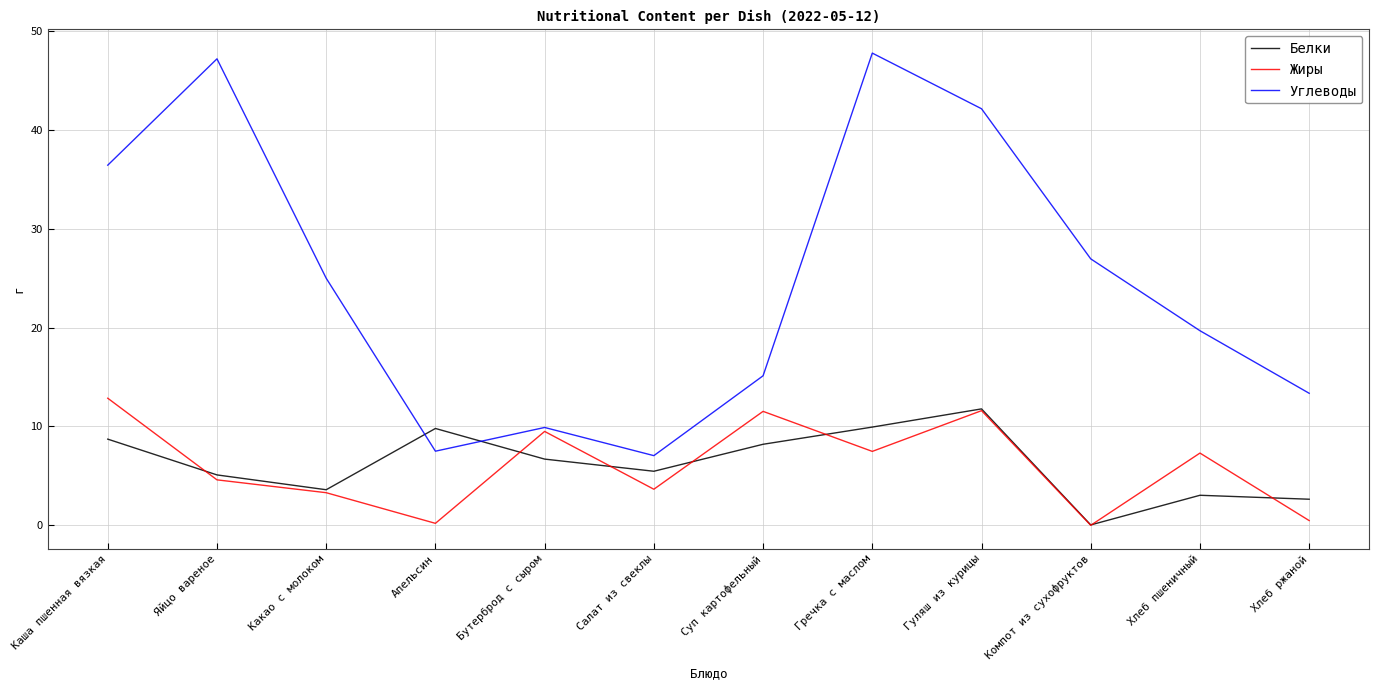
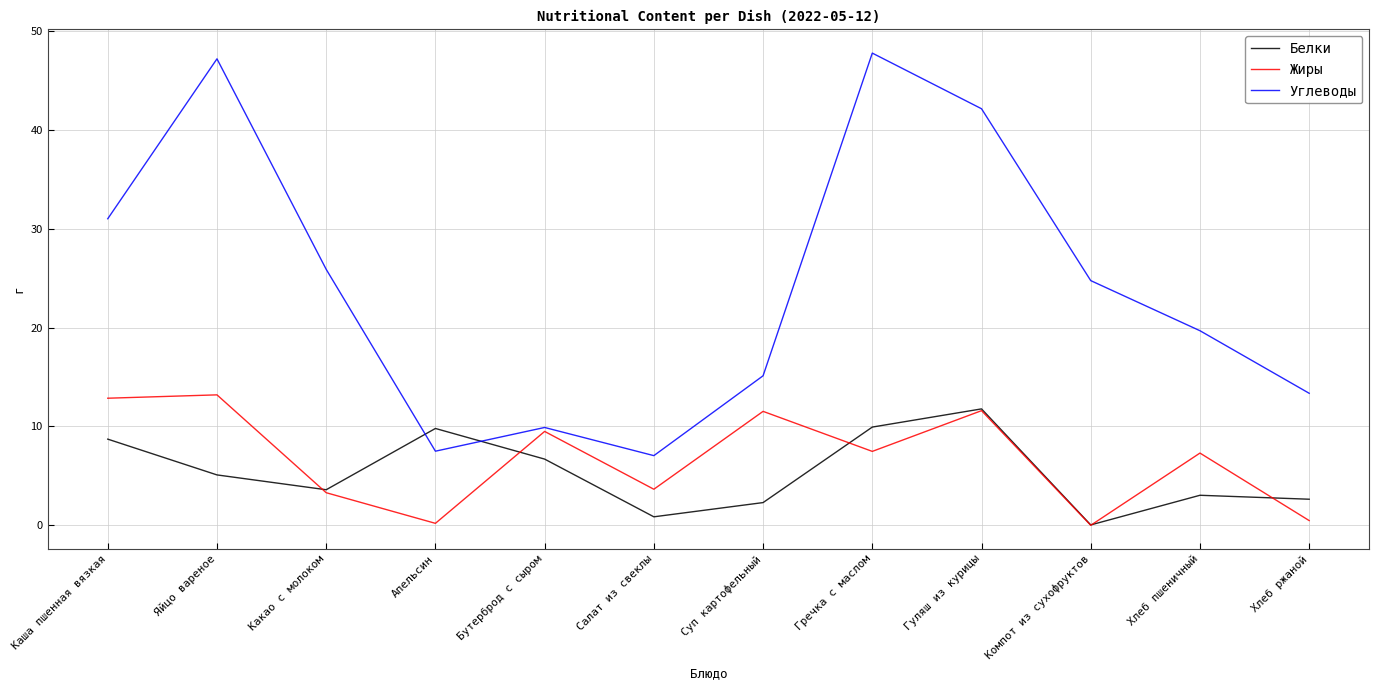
Углеводы, Каша пшенная вязкая: 36 -> 31
Жиры, Яйцо вареное: 5 -> 13
Углеводы, Какао с молоком: 25 -> 26
Белки, Салат из свеклы: 5 -> 1
Белки, Суп картофельный: 8 -> 2
Углеводы, Компот из сухофруктов: 27 -> 25
